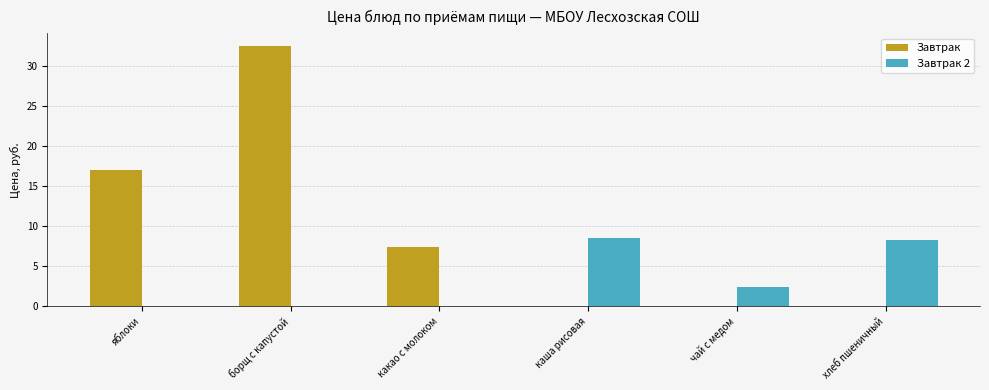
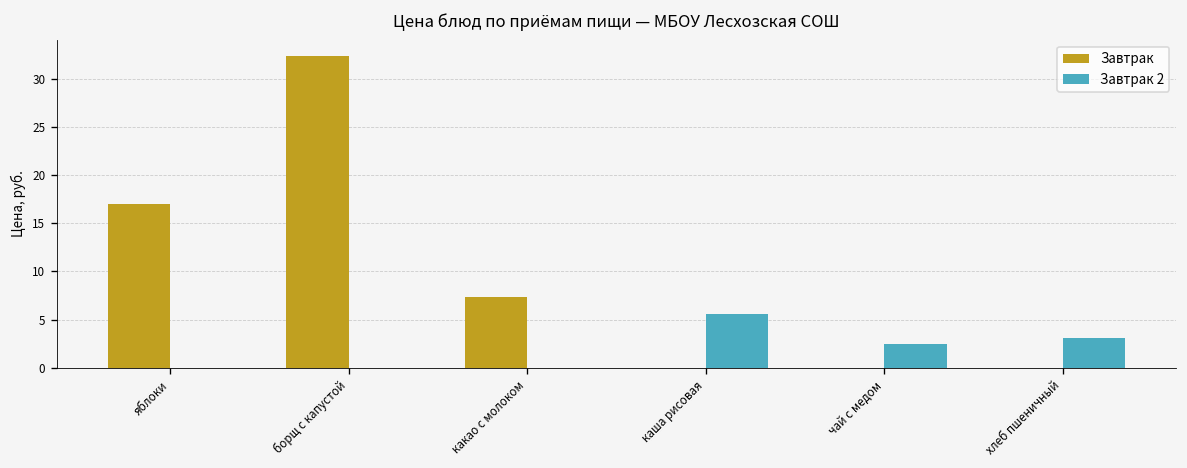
Завтрак 2, каша рисовая: 9 -> 6
Завтрак 2, хлеб пшеничный: 8 -> 3
